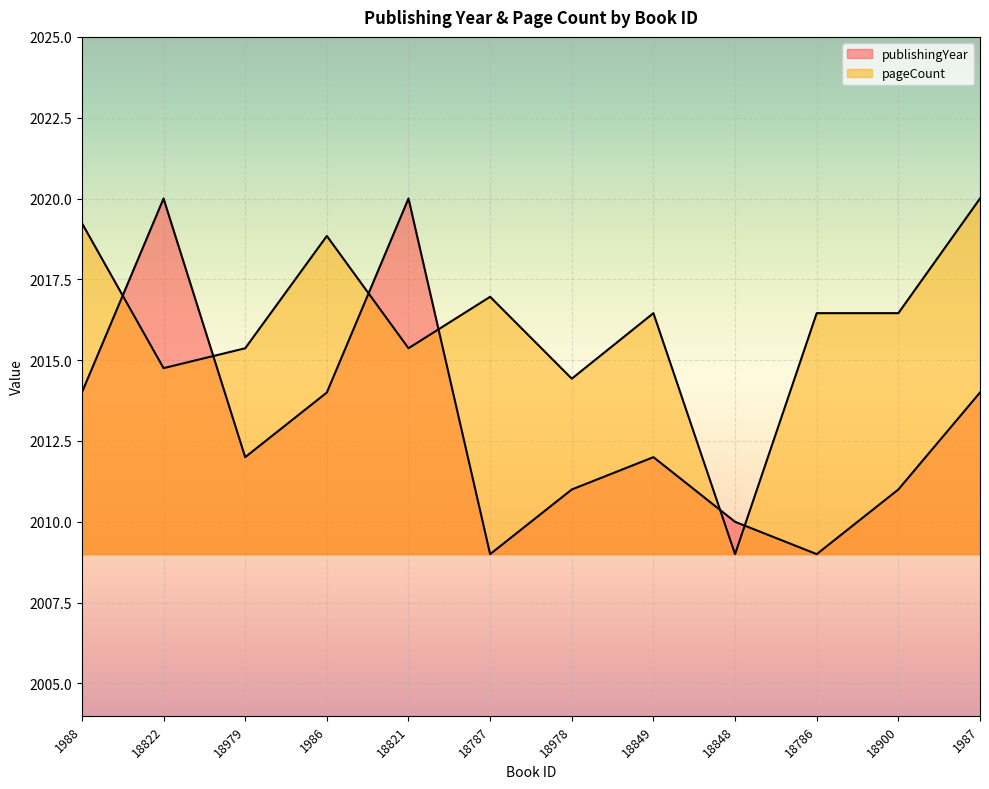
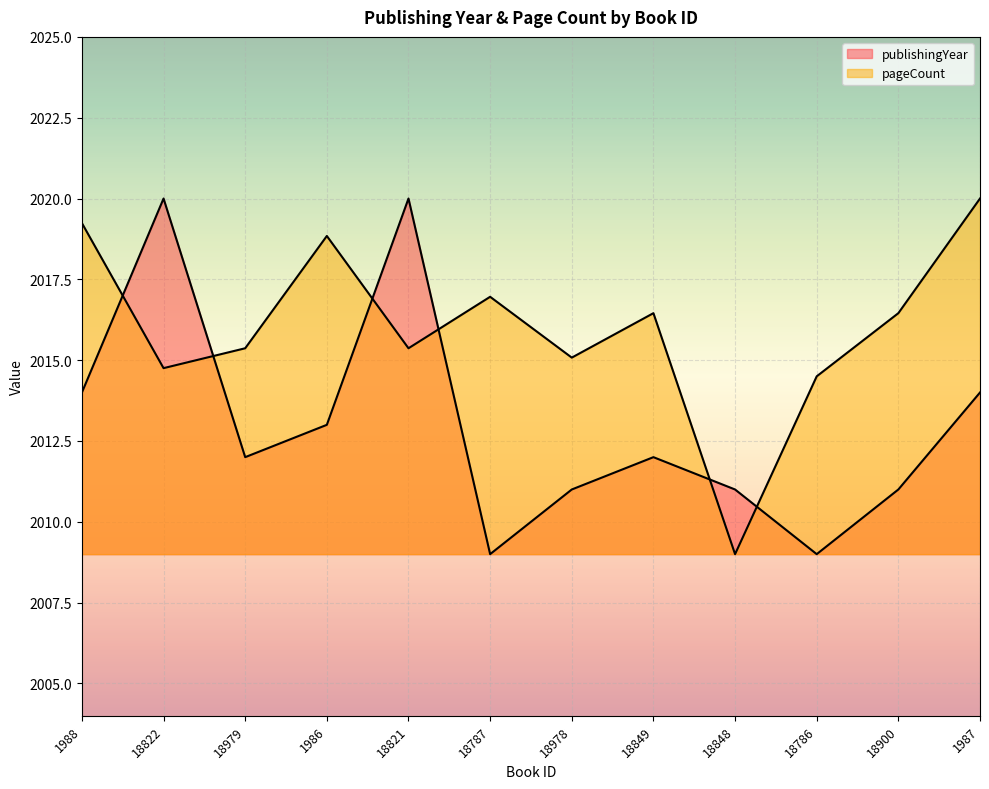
publishingYear, 1986: 2014 -> 2013
pageCount, 18978: 2014.4 -> 2015.1
publishingYear, 18848: 2010 -> 2011
pageCount, 18786: 2016.5 -> 2014.5
